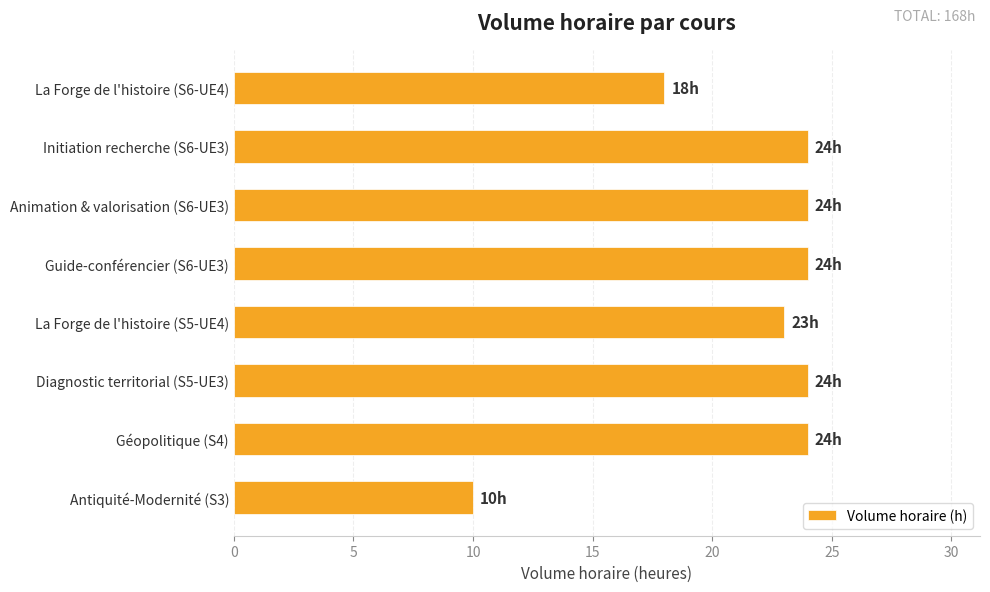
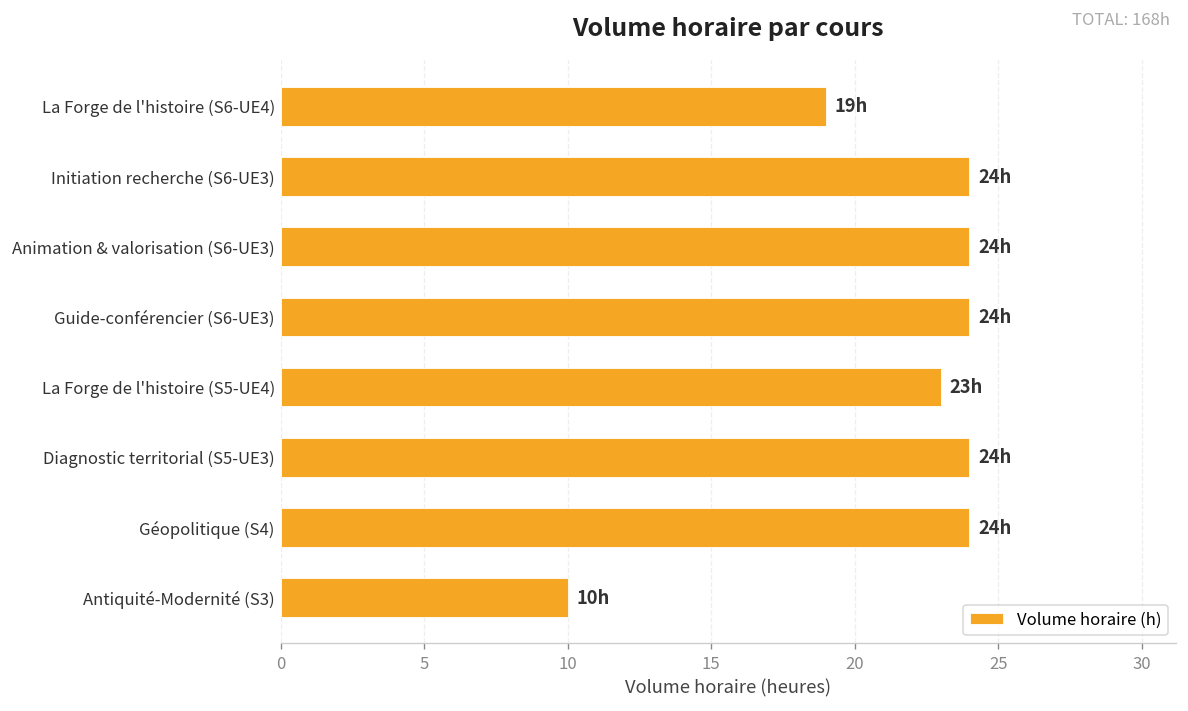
La Forge de l'histoire (S6-UE4): 18h -> 19h
